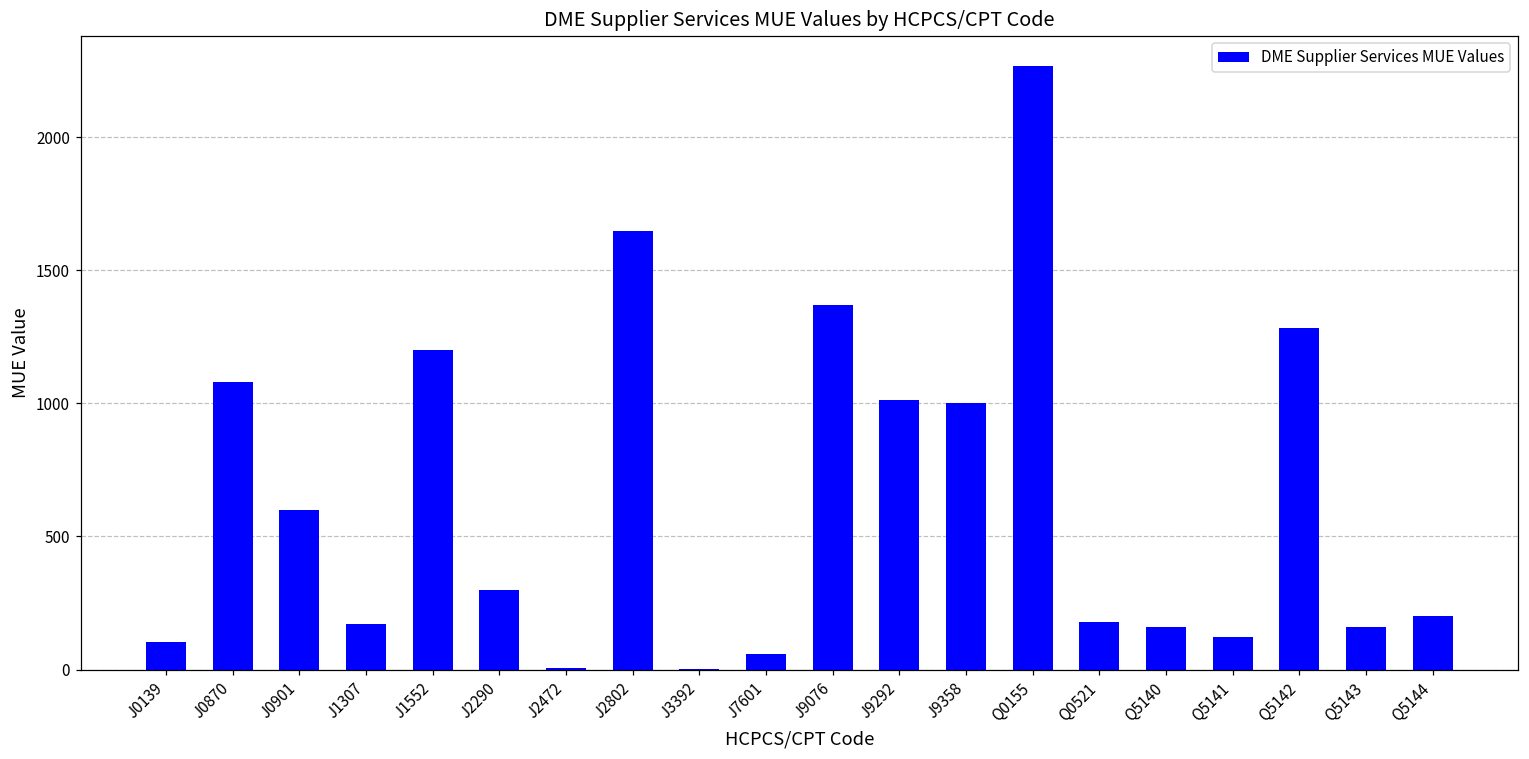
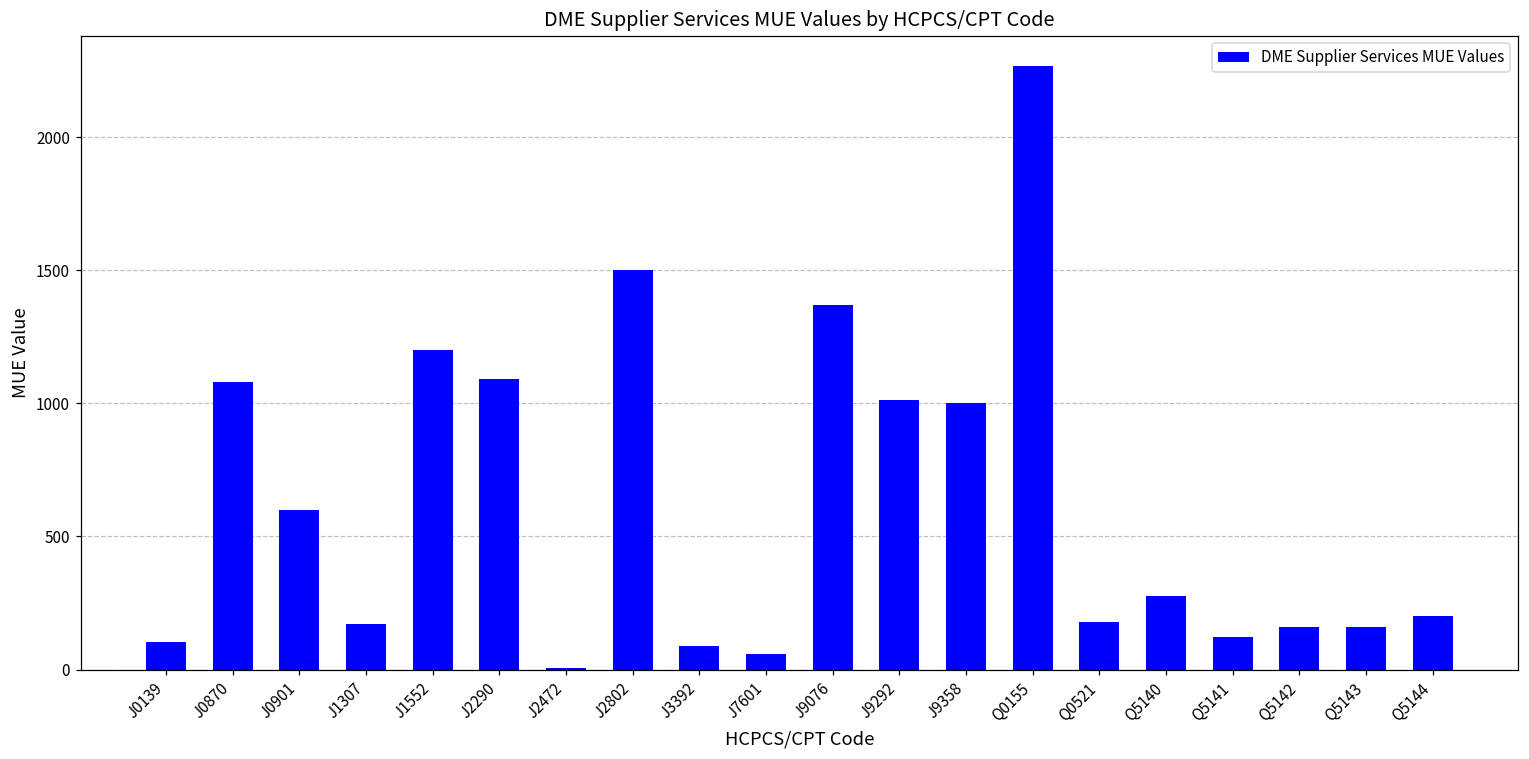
J2290: 300 -> 1090
J2802: 1650 -> 1500
J3392: 0 -> 90
Q5140: 160 -> 280
Q5142: 1280 -> 160
